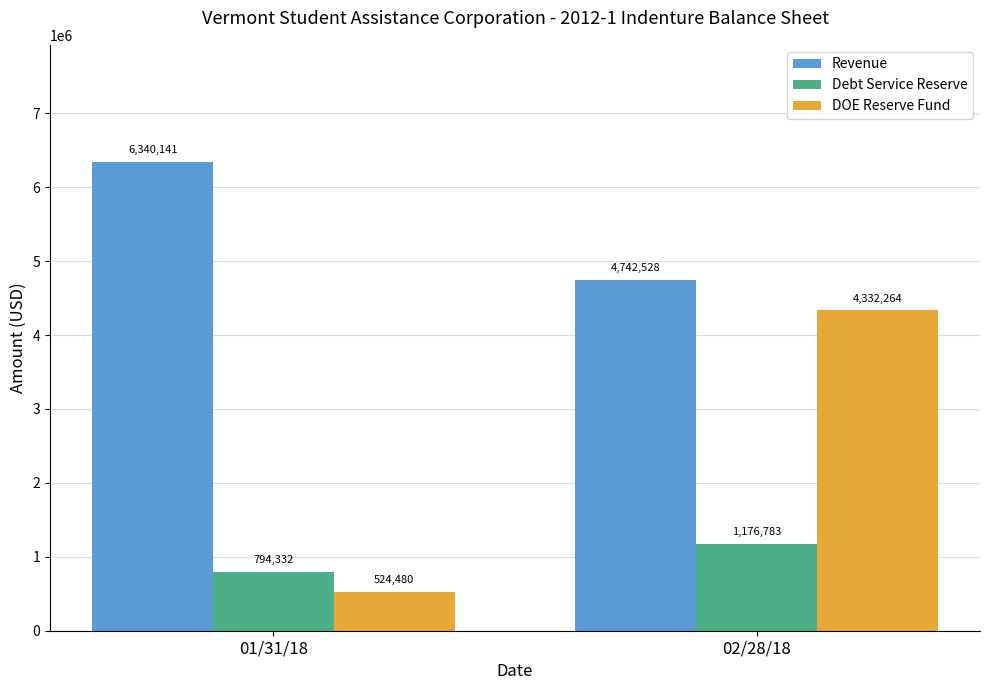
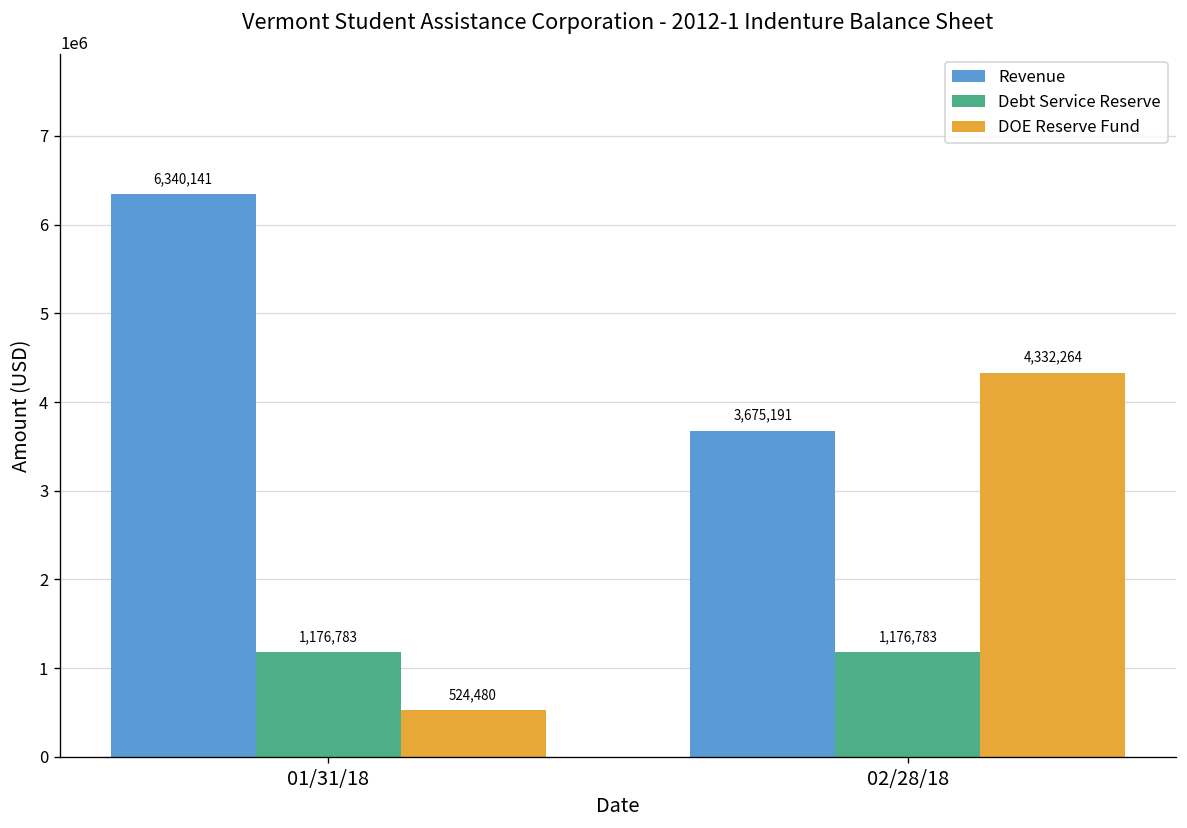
Debt Service Reserve, 01/31/18: 794,332 -> 1,176,783
Revenue, 02/28/18: 4,742,528 -> 3,675,191
